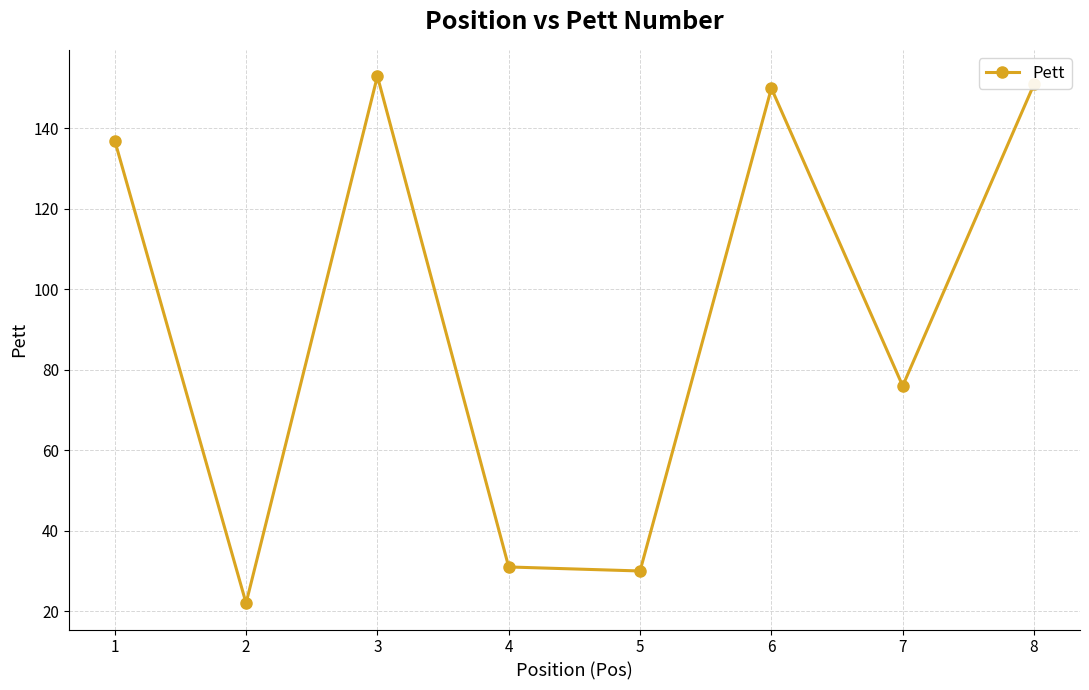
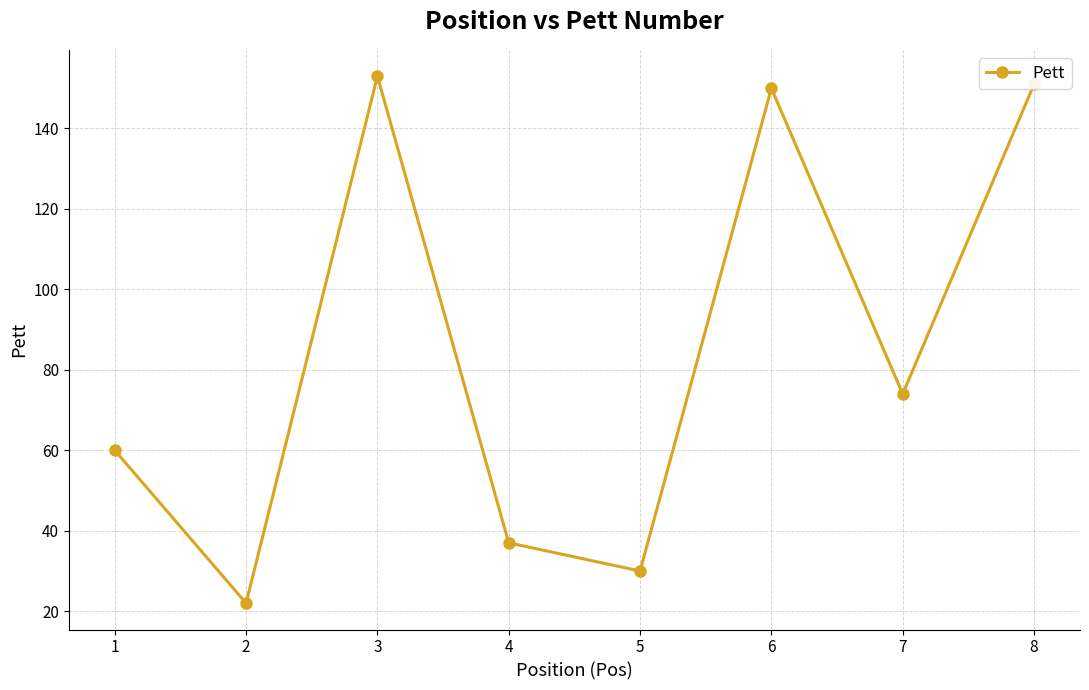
1: 137 -> 60
4: 31 -> 37
7: 76 -> 74
